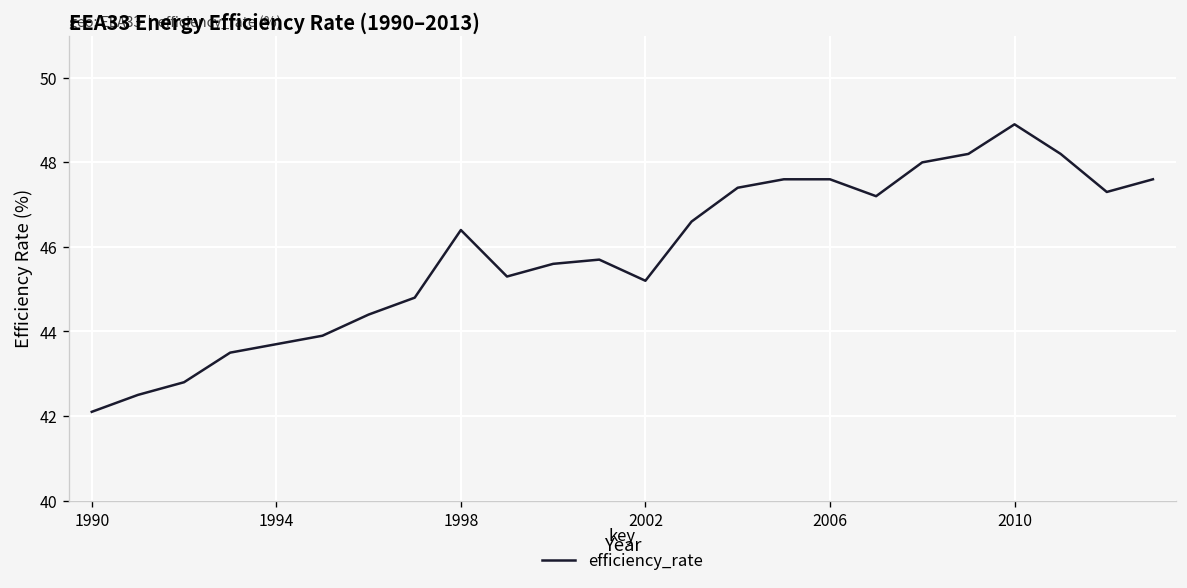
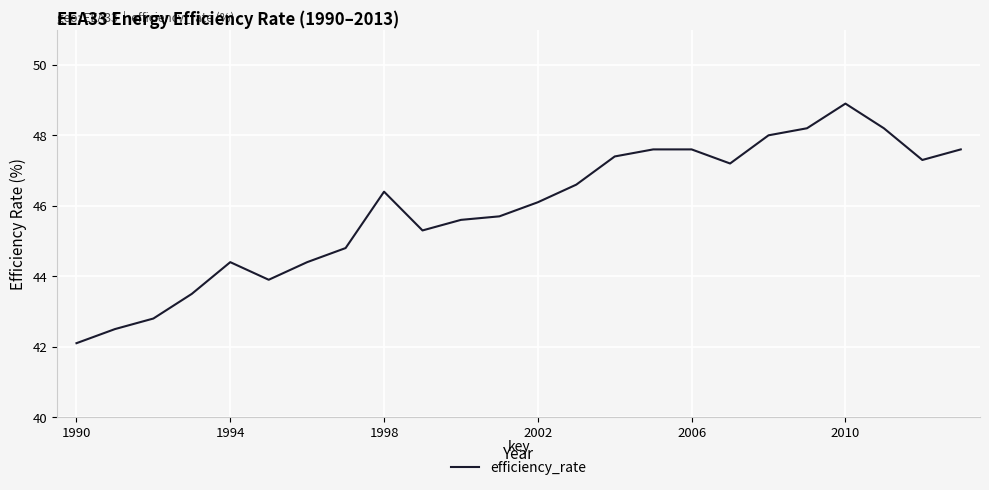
1994: 43.7 -> 44.4
2002: 45.2 -> 46.1
